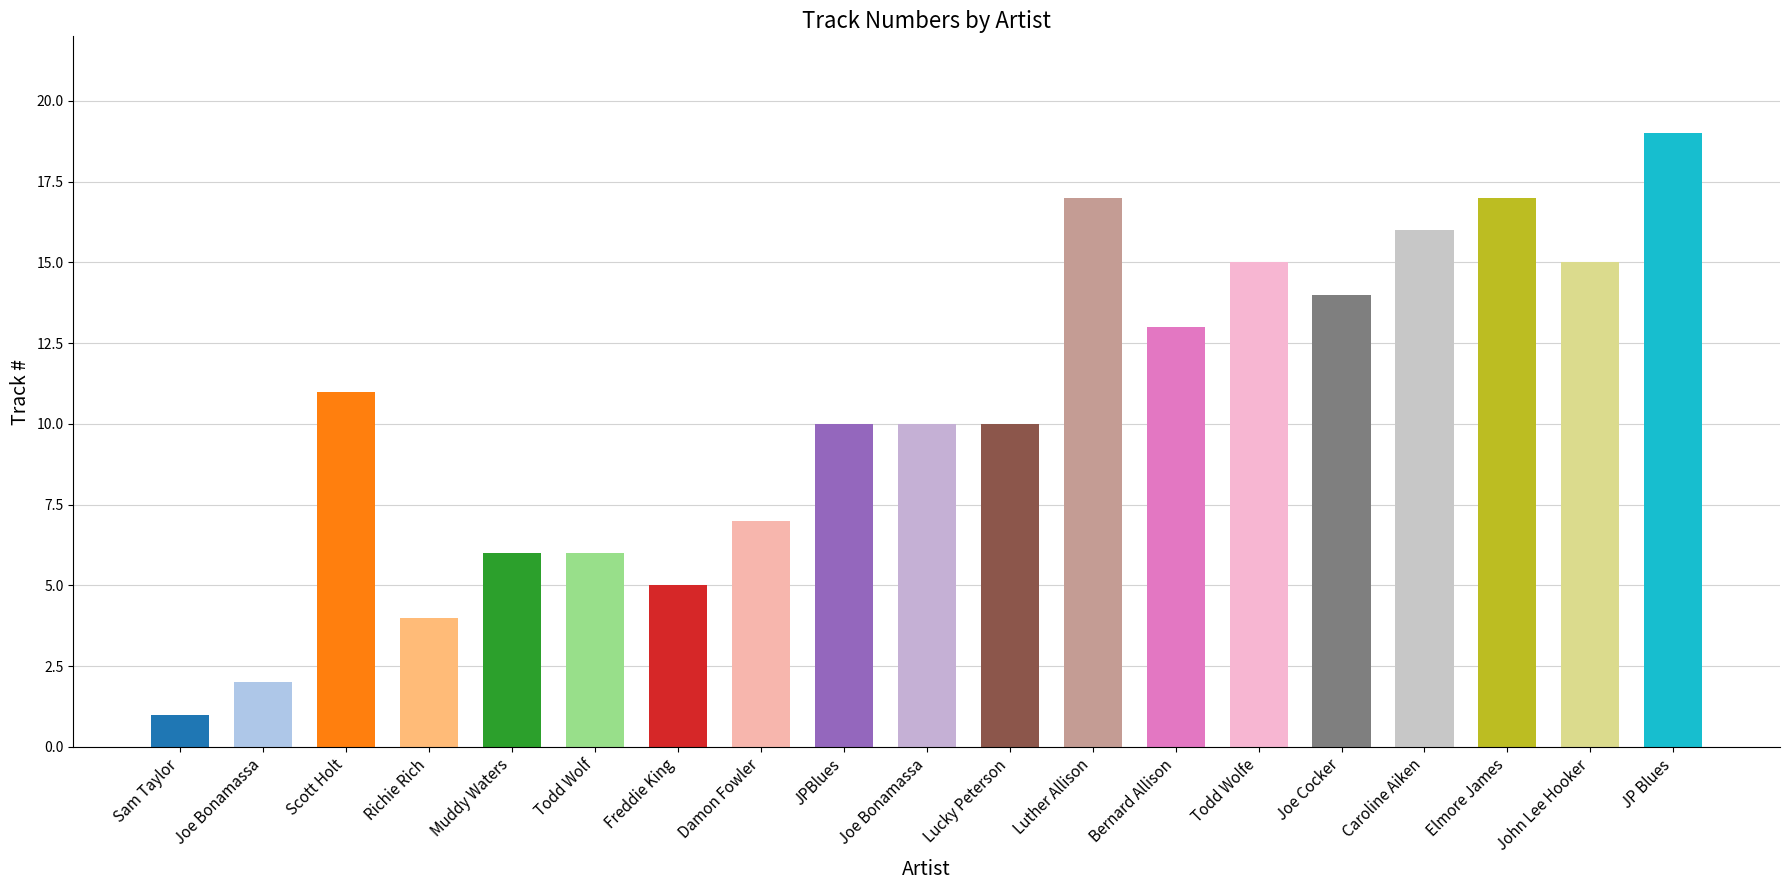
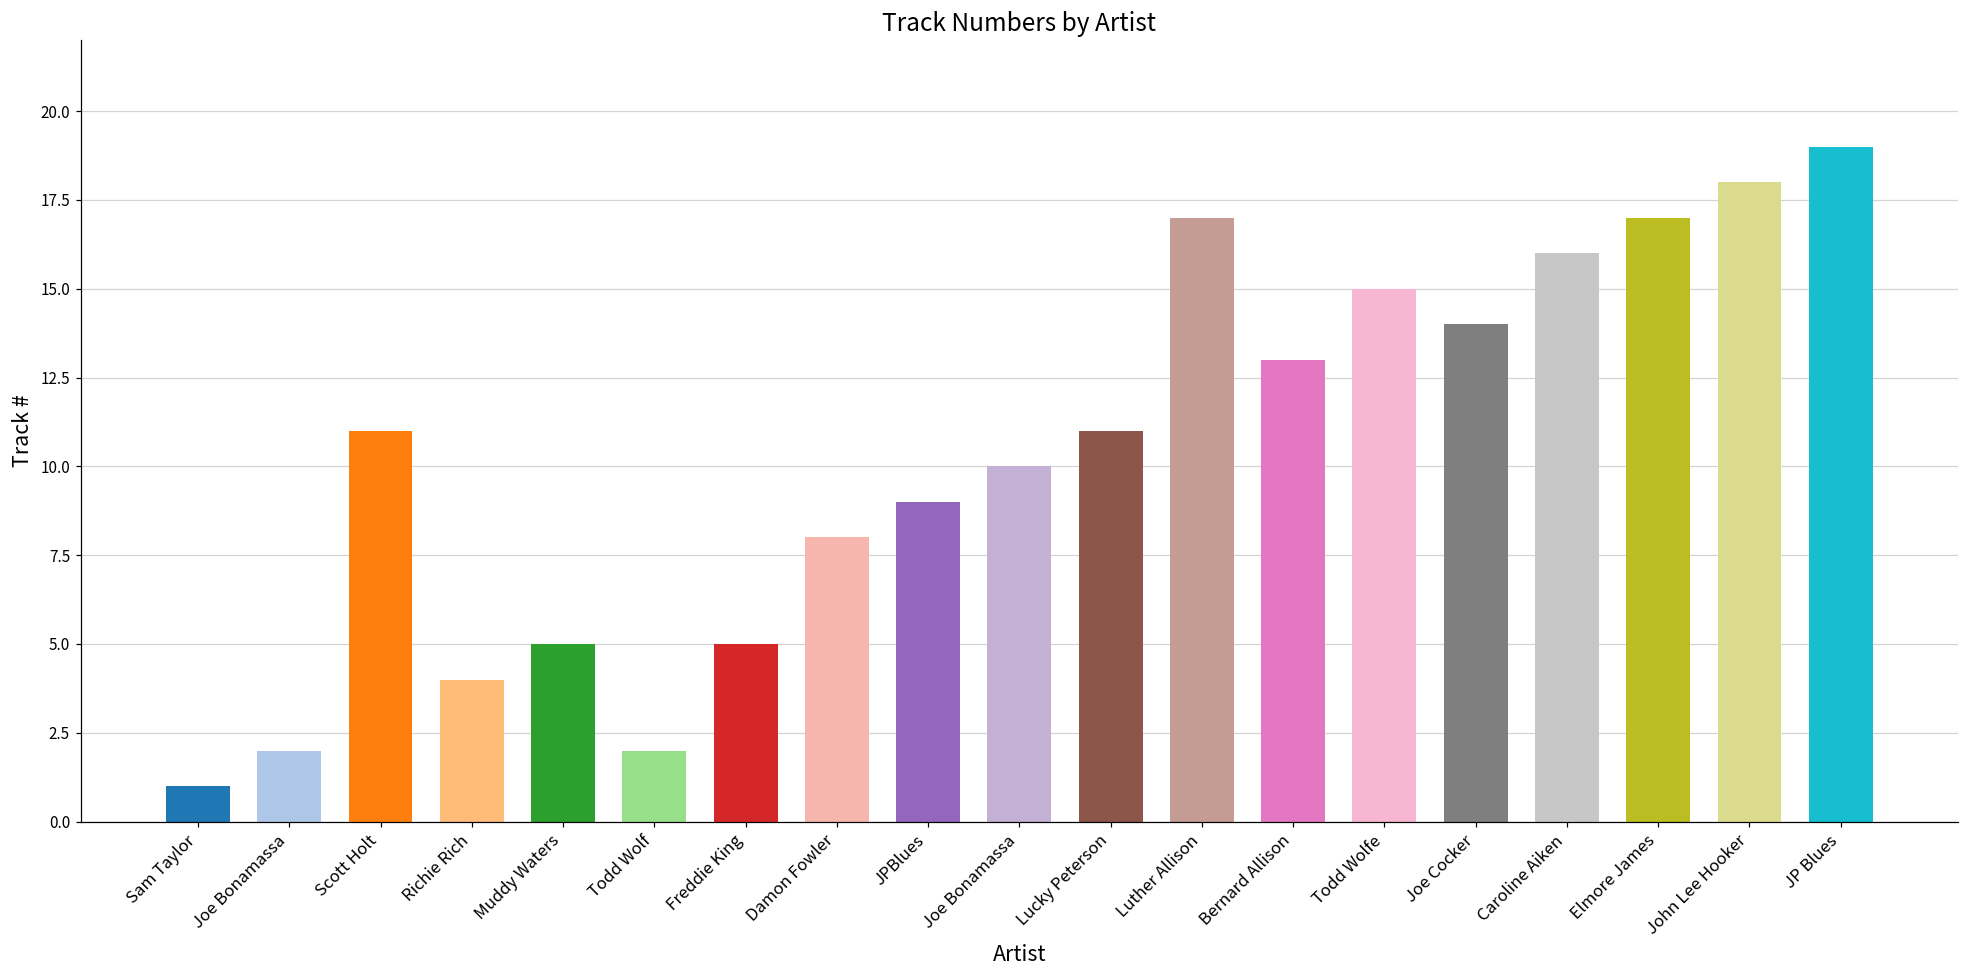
Muddy Waters: 6 -> 5
Todd Wolf: 6 -> 2
Damon Fowler: 7 -> 8
JPBlues: 10 -> 9
Lucky Peterson: 10 -> 11
John Lee Hooker: 15 -> 18
